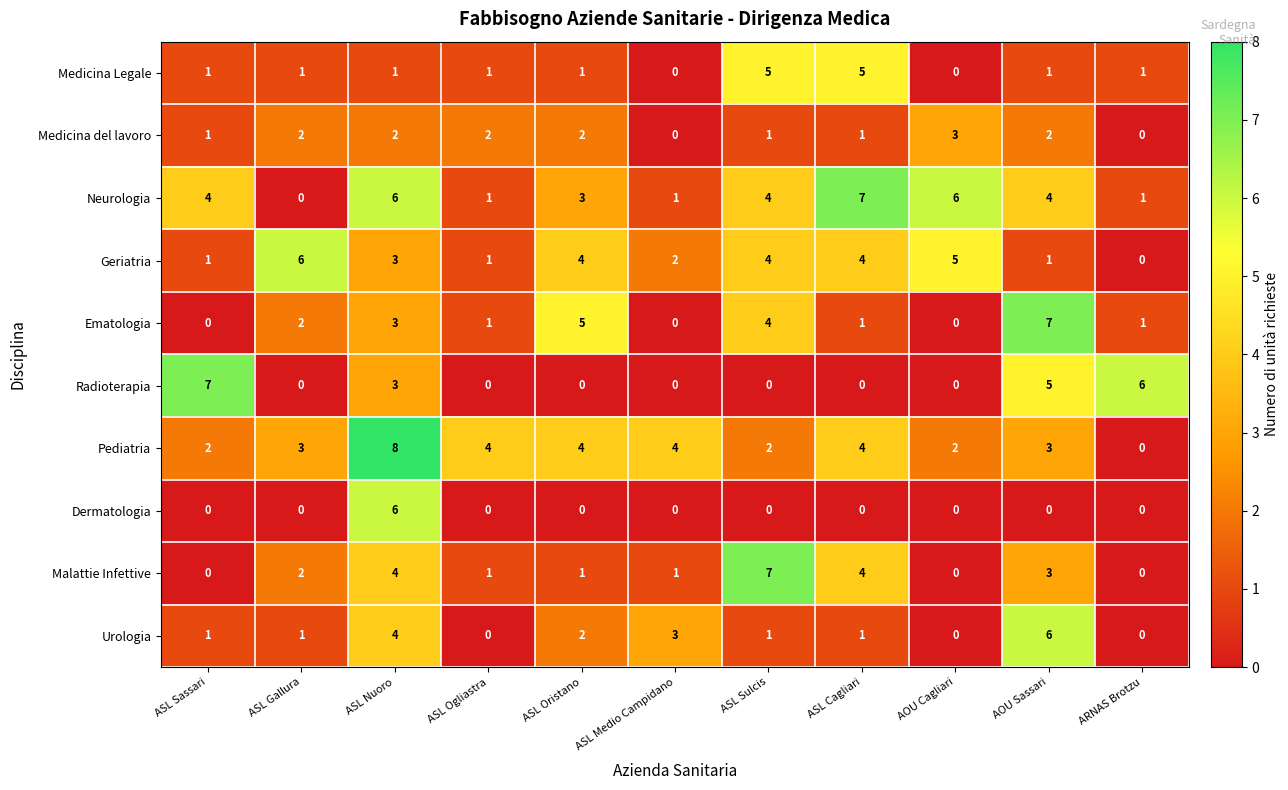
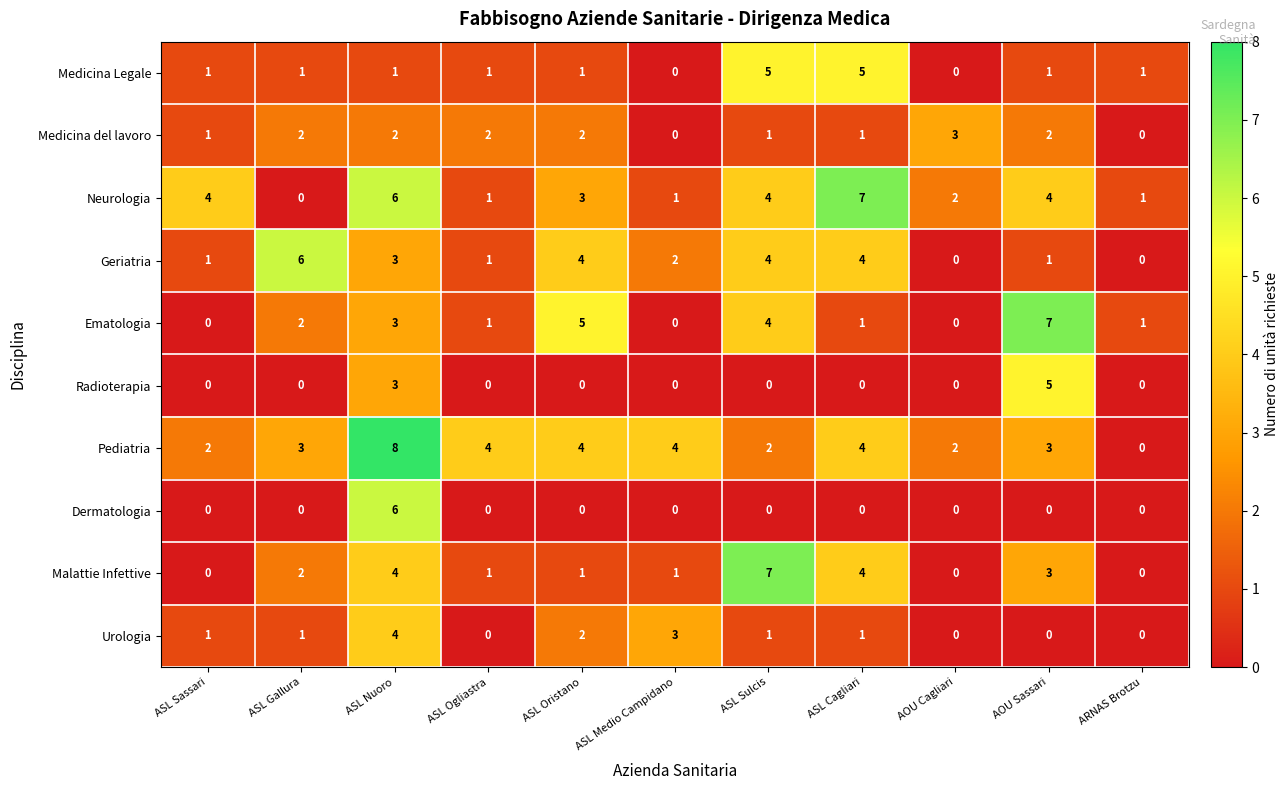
Neurologia, AOU Cagliari: 6 -> 2
Geriatria, AOU Cagliari: 5 -> 0
Radioterapia, ASL Sassari: 7 -> 0
Radioterapia, ARNAS Brotzu: 6 -> 0
Urologia, AOU Sassari: 6 -> 0
